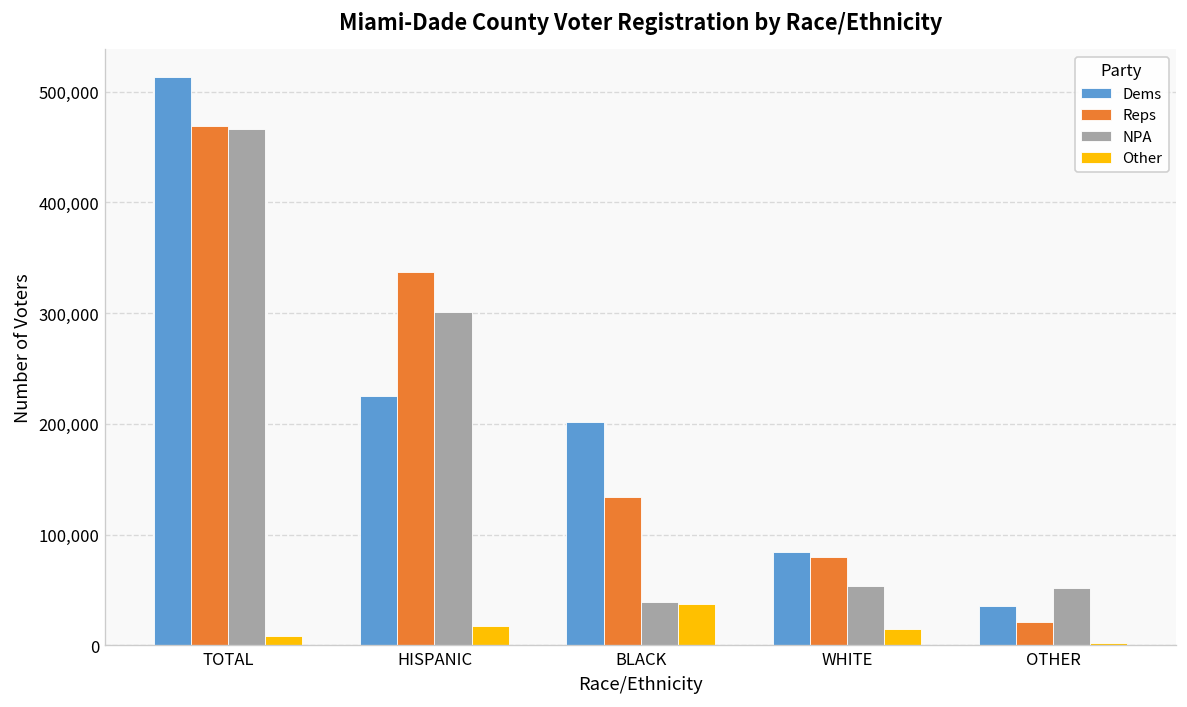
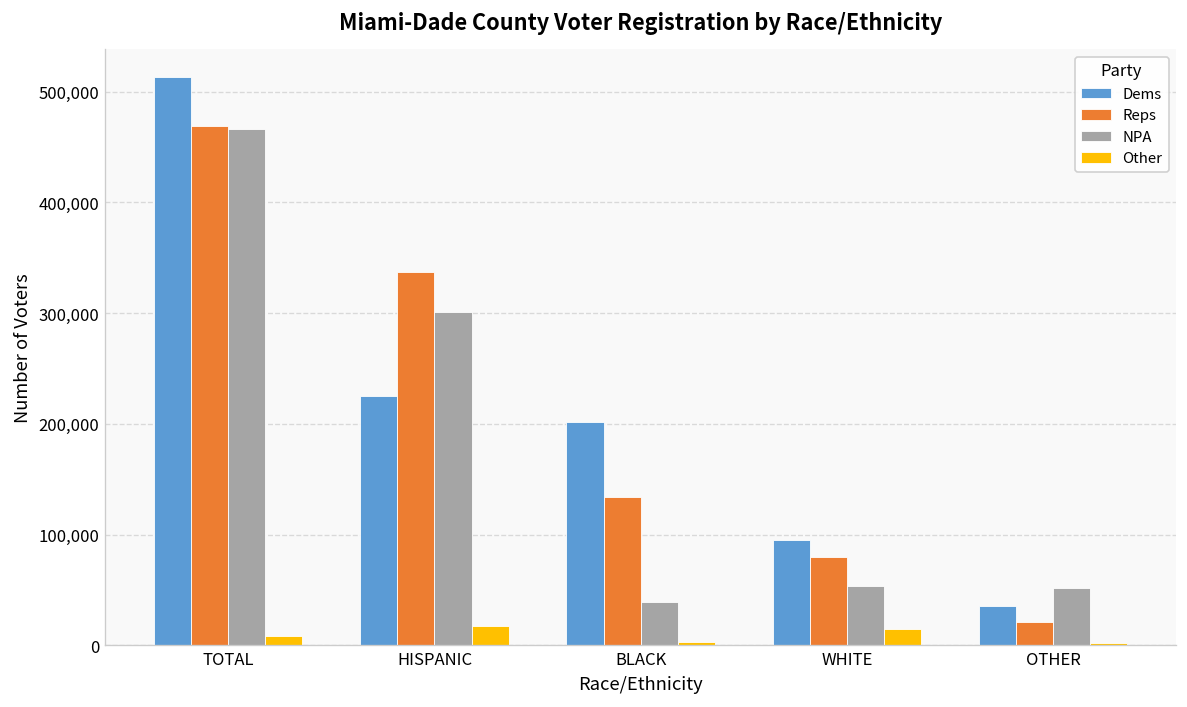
Other, BLACK: 40,000 -> 0
Dems, WHITE: 80,000 -> 90,000
